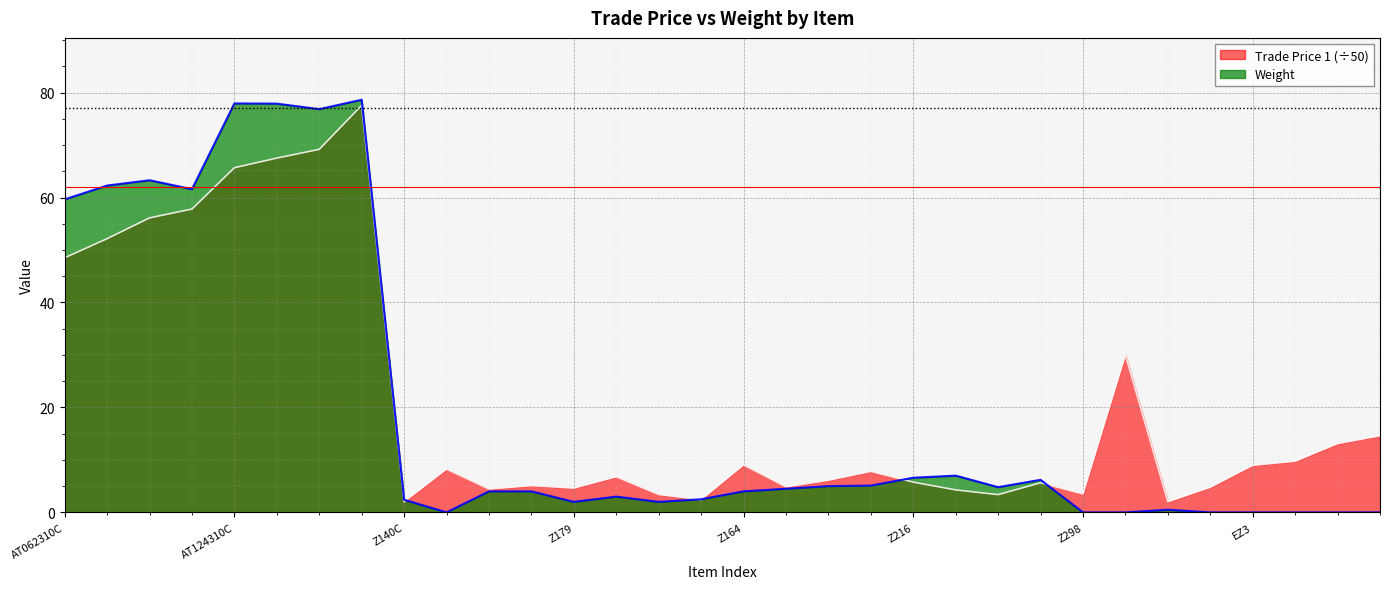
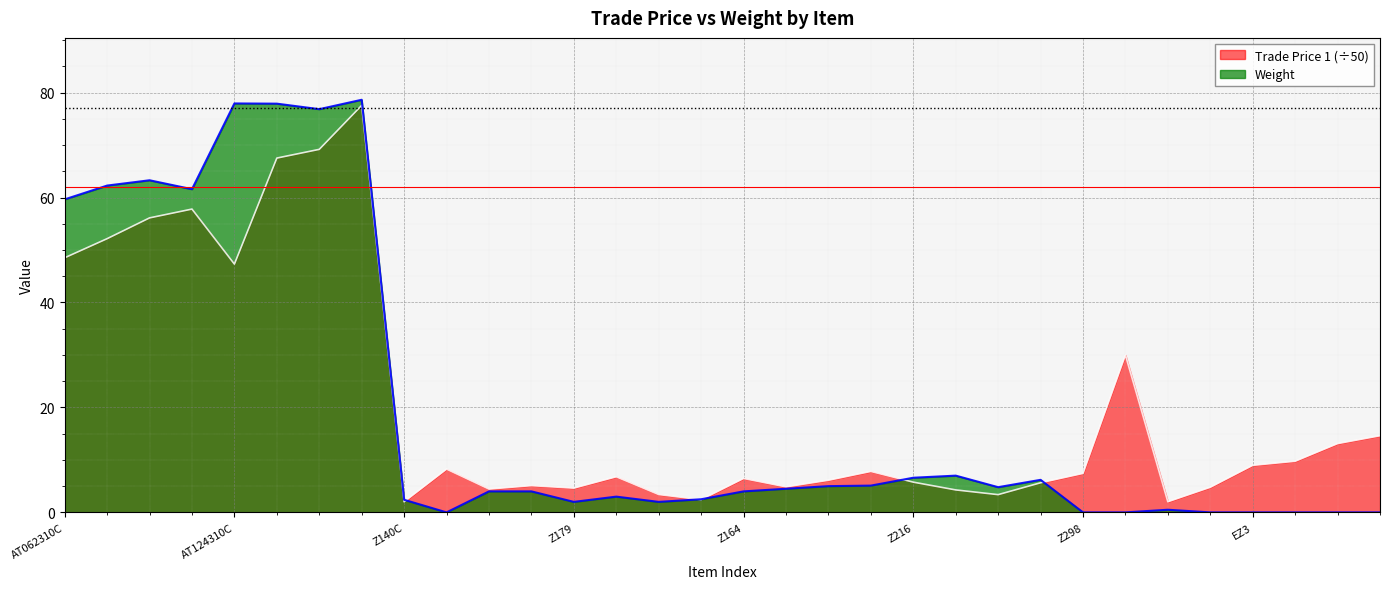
Trade Price 1 (÷50), AT124310C: 66 -> 47
Trade Price 1 (÷50), Z164: 9 -> 6
Trade Price 1 (÷50), Z298: 4 -> 7
